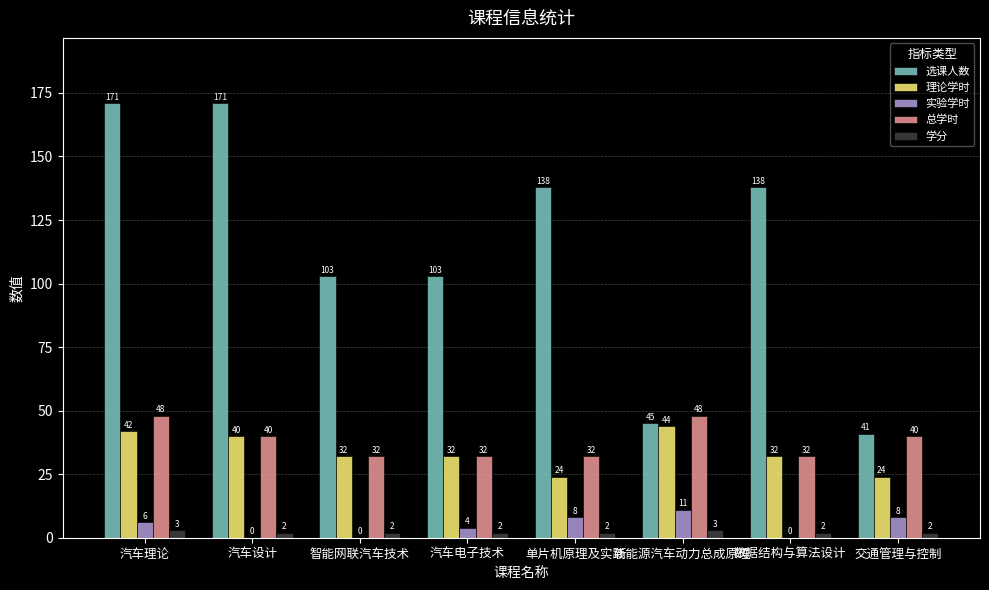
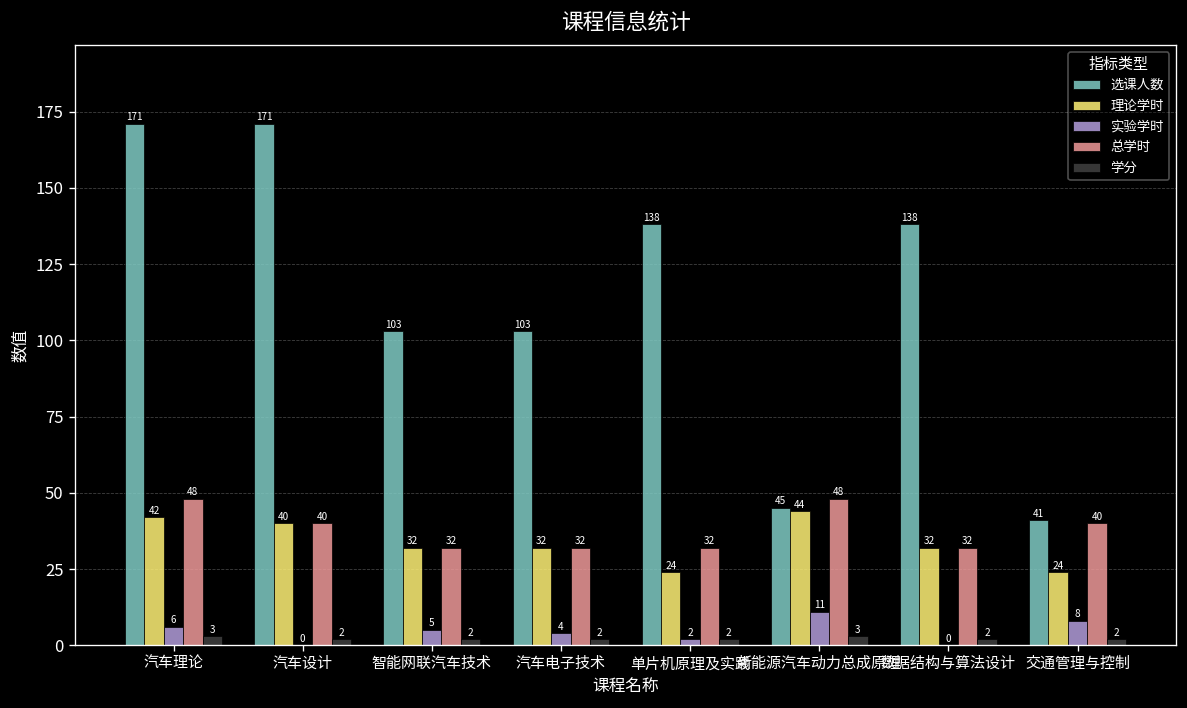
实验学时, 智能网联汽车技术: 0 -> 5
实验学时, 单片机原理及实践: 8 -> 2
